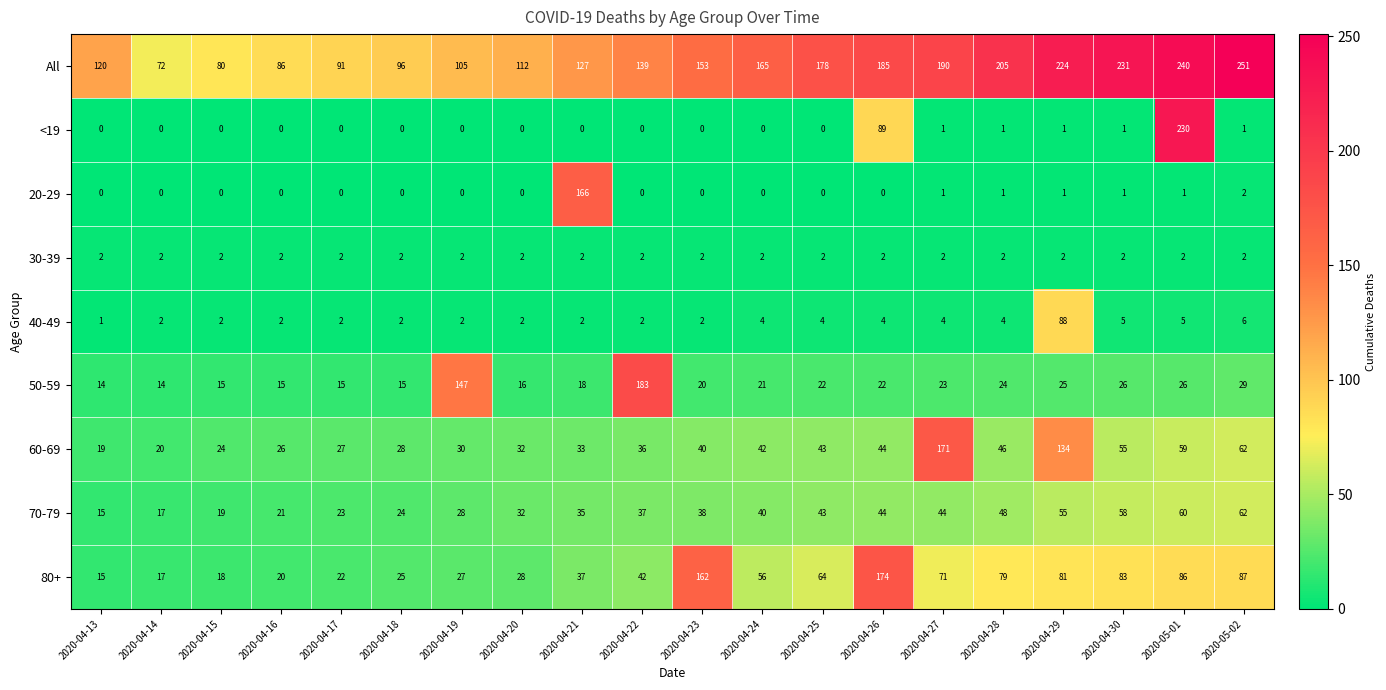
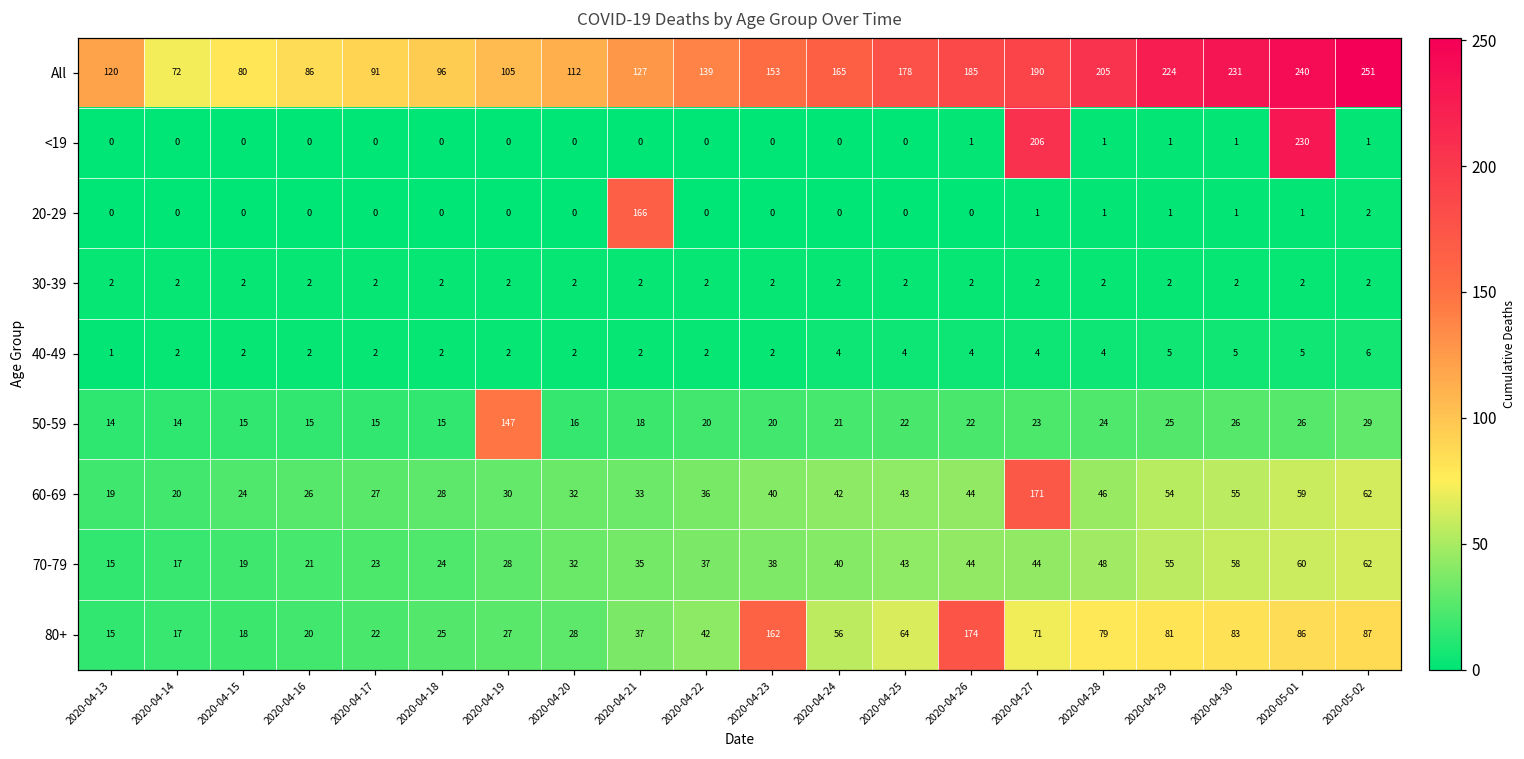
<19, 2020-04-26: 89 -> 1
<19, 2020-04-27: 1 -> 206
40-49, 2020-04-29: 88 -> 5
50-59, 2020-04-22: 183 -> 20
60-69, 2020-04-29: 134 -> 54
